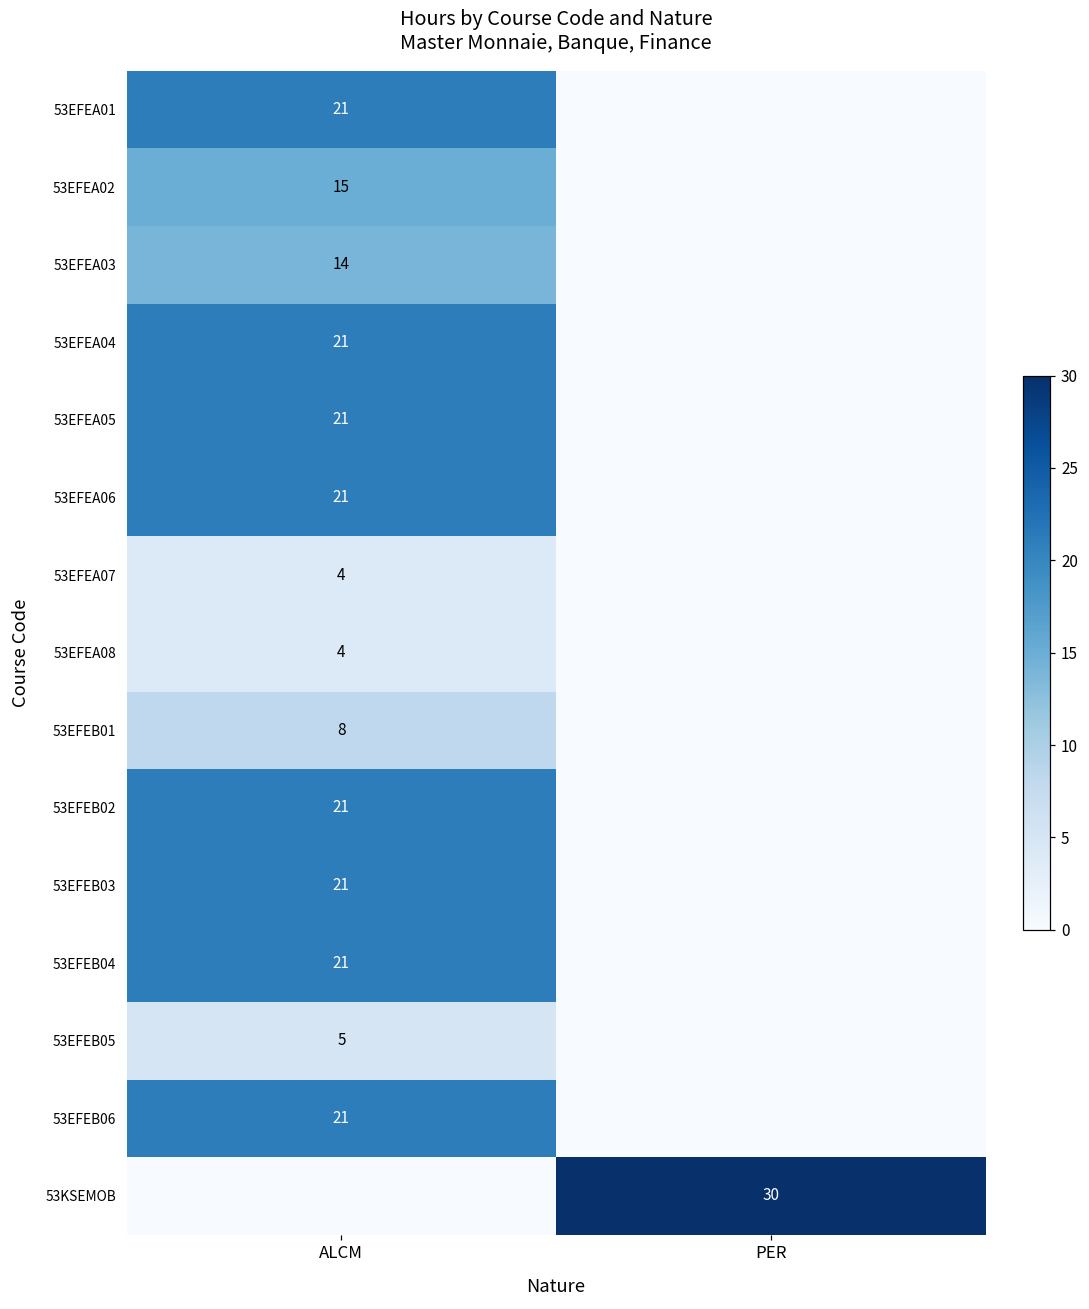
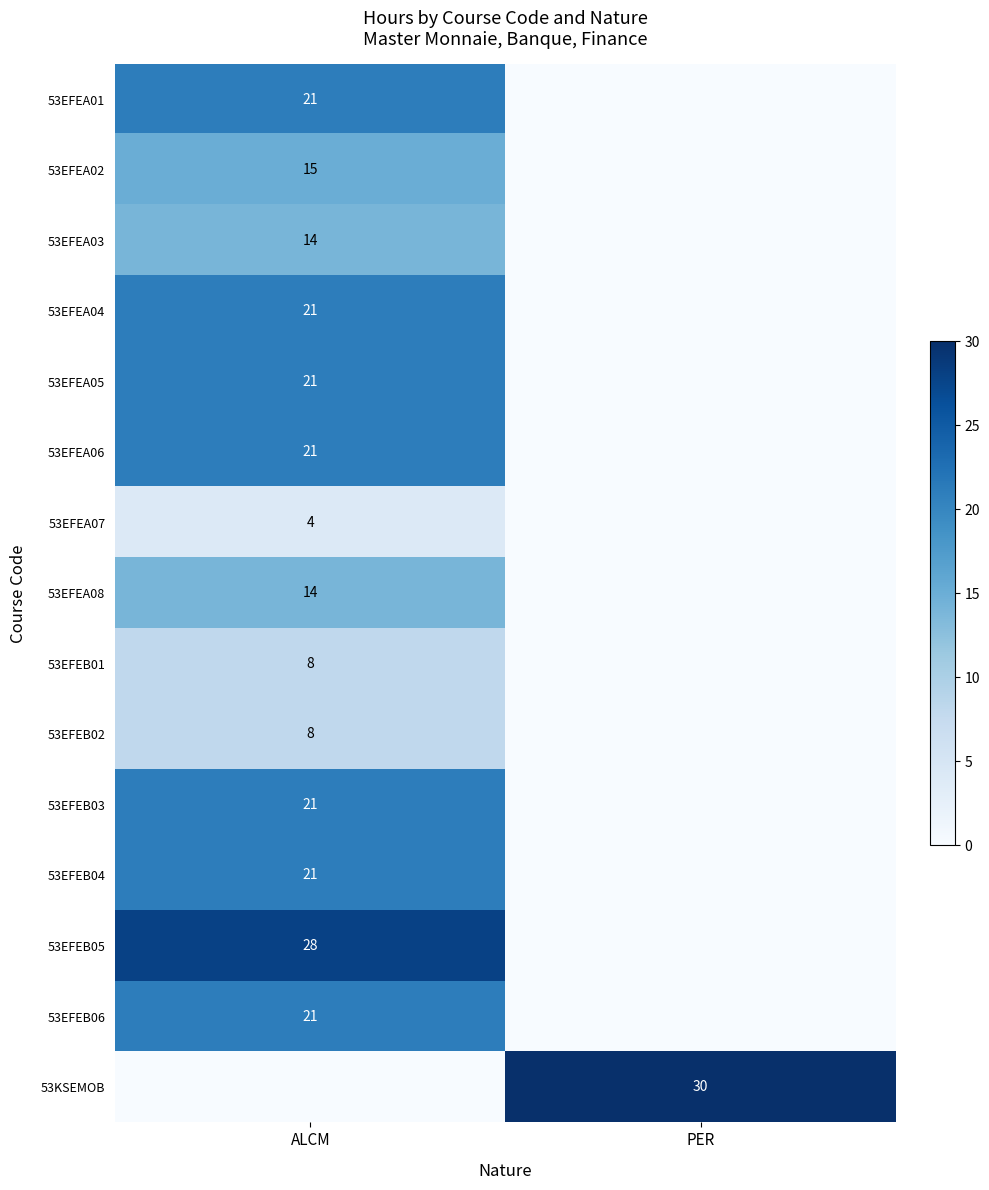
53EFEA08, ALCM: 4 -> 14
53EFEB02, ALCM: 21 -> 8
53EFEB05, ALCM: 5 -> 28
